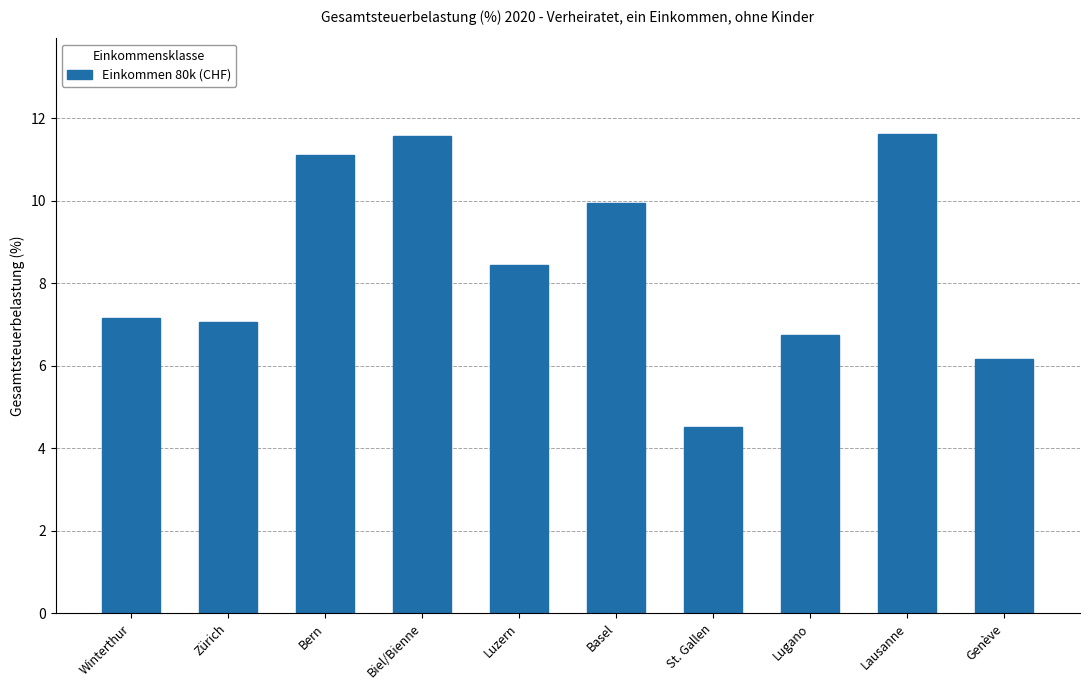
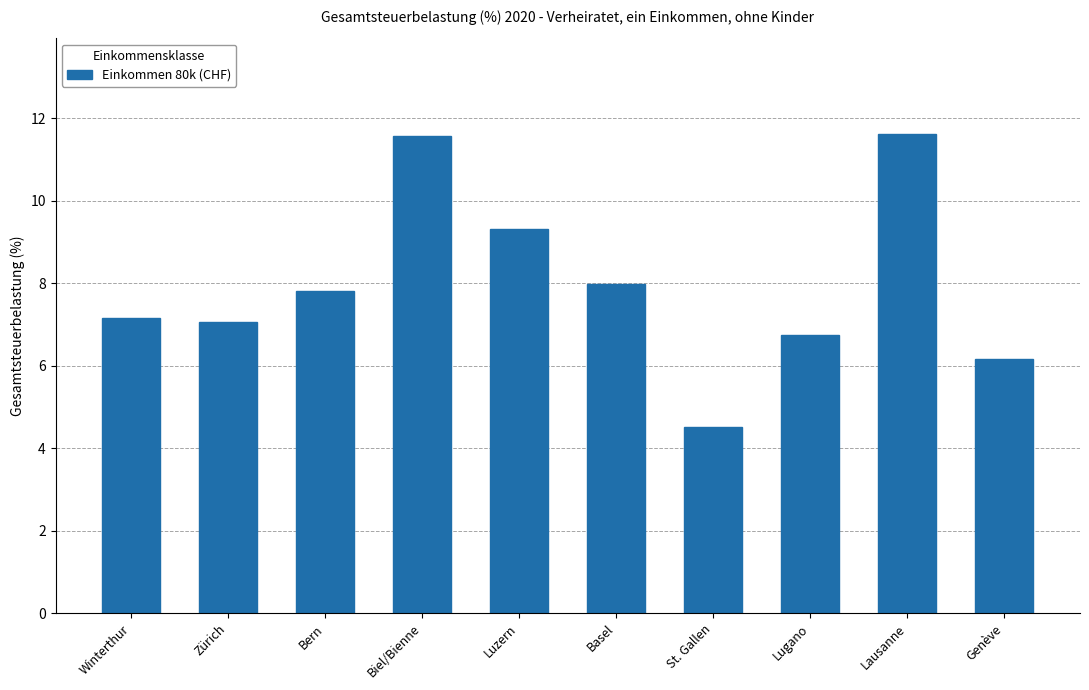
Bern: 11.1 -> 7.8
Luzern: 8.4 -> 9.3
Basel: 9.9 -> 8.0
